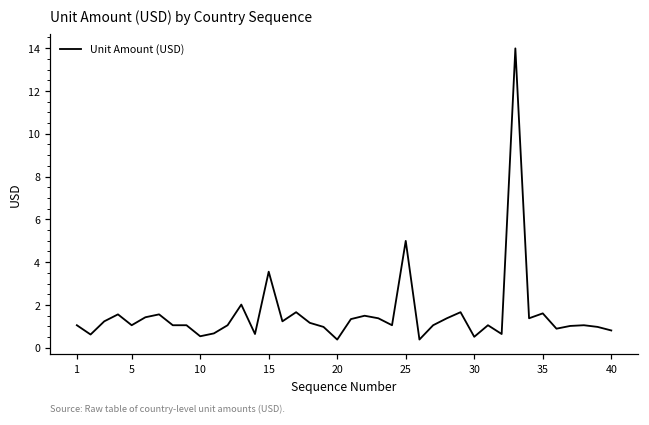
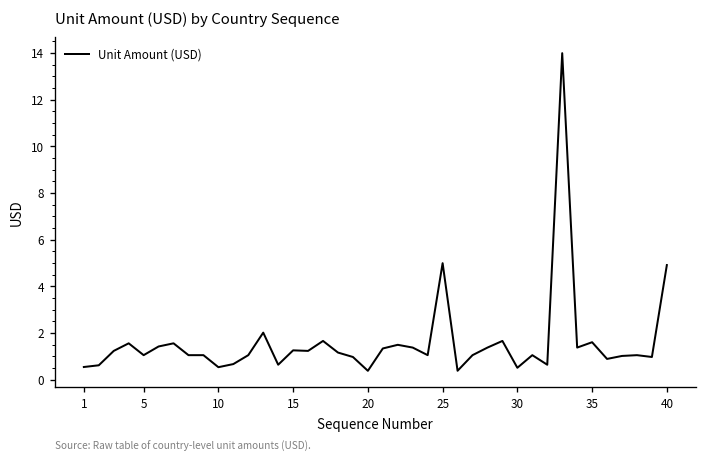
1: 1.1 -> 0.5
15: 3.6 -> 1.3
40: 0.8 -> 4.9
